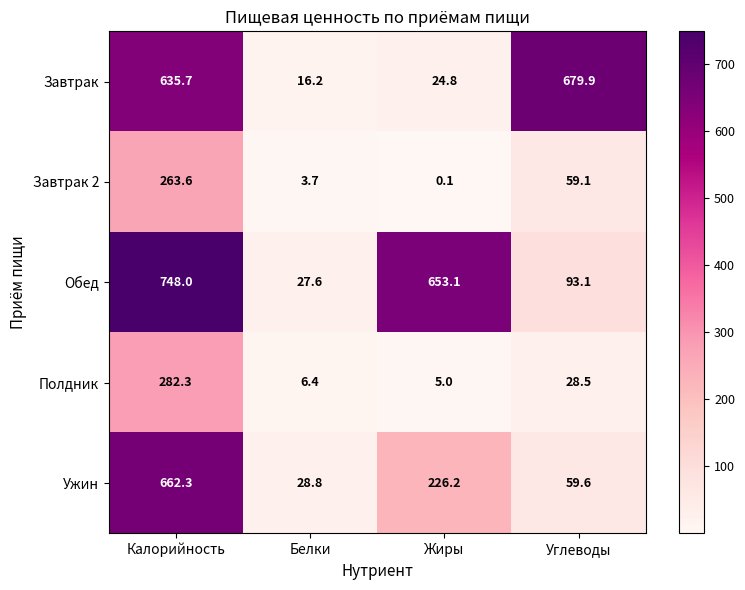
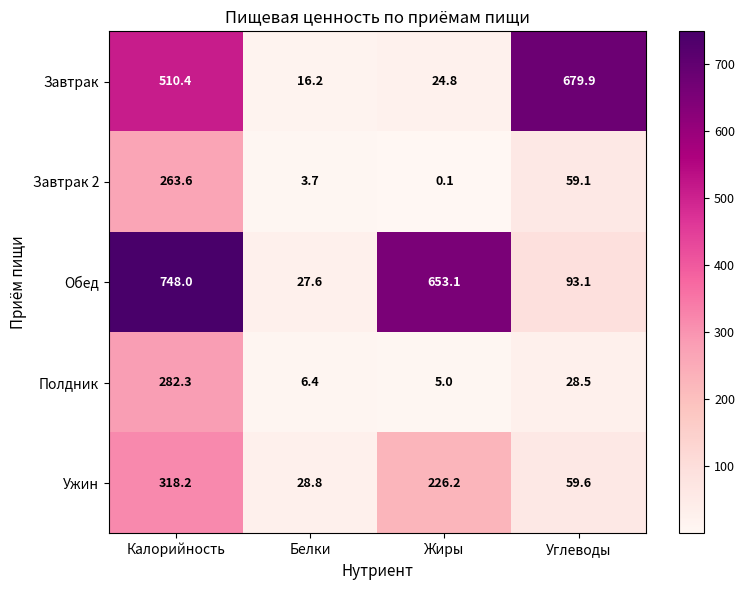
Завтрак, Калорийность: 635.7 -> 510.4
Ужин, Калорийность: 662.3 -> 318.2
